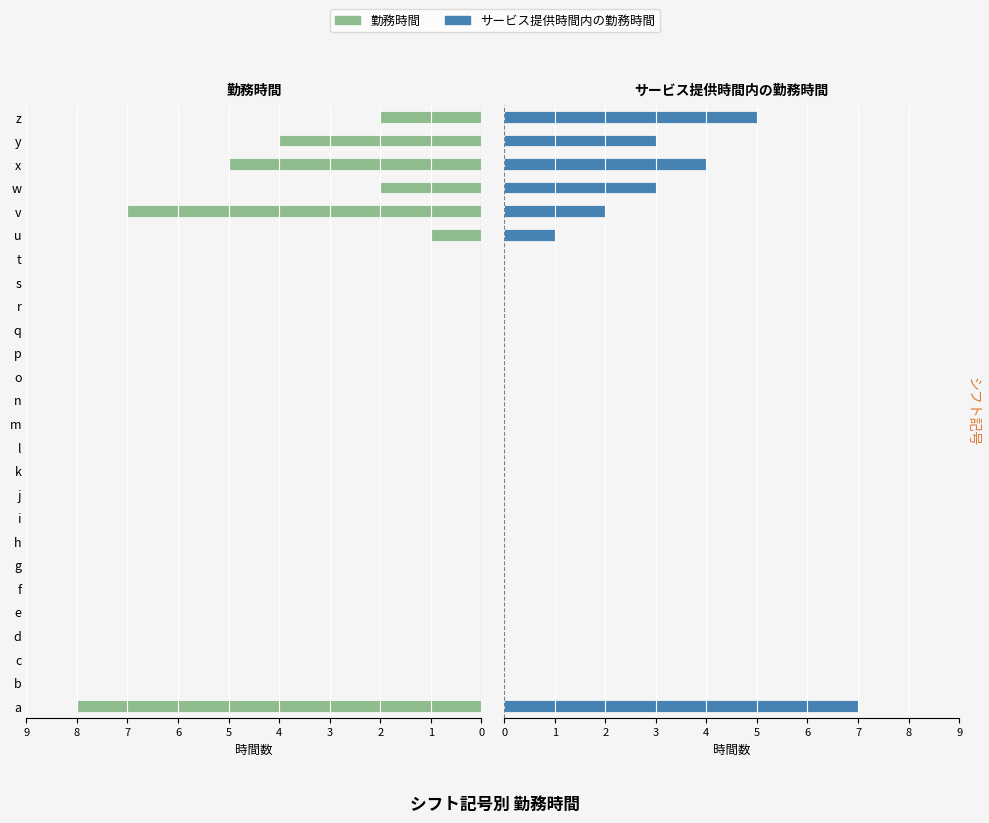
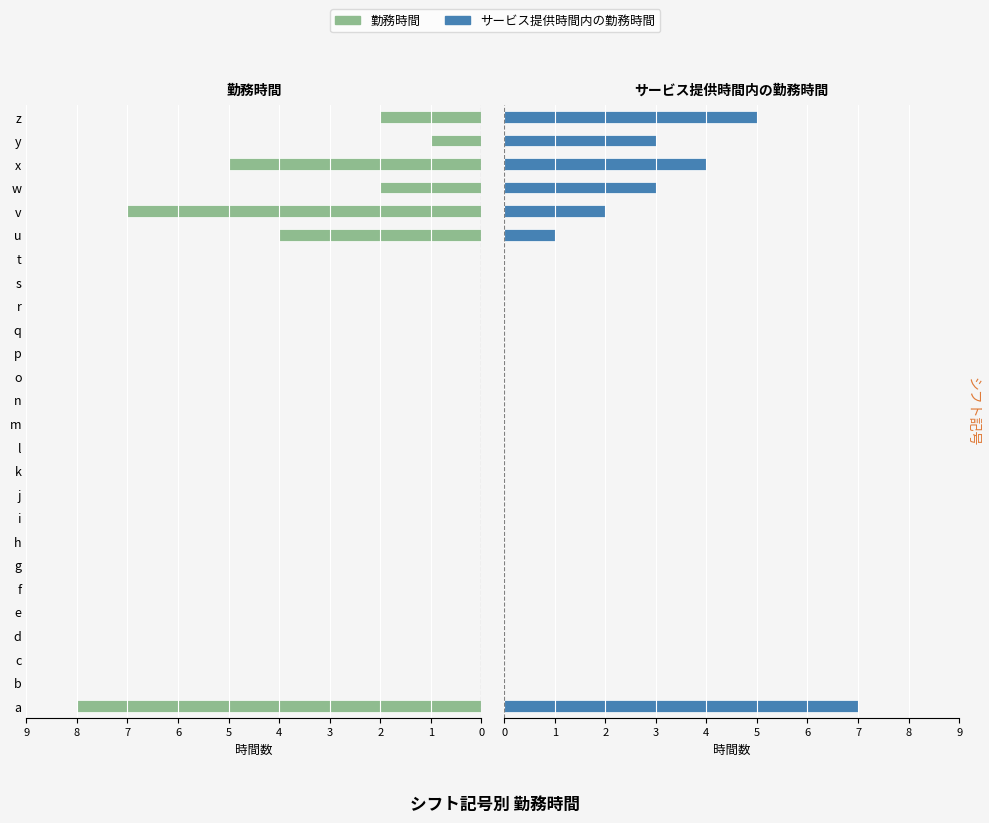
勤務時間, y: 4 -> 1
勤務時間, u: 1 -> 4
